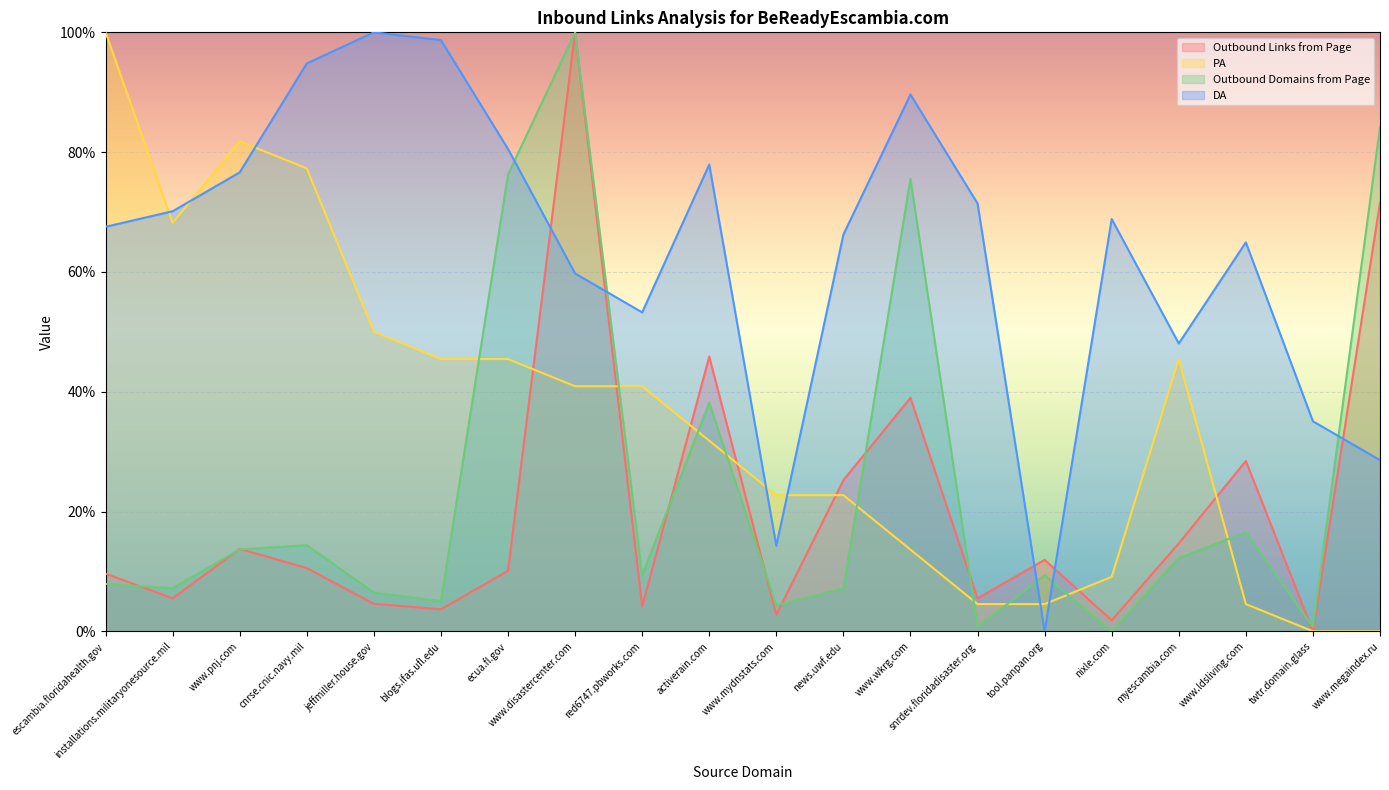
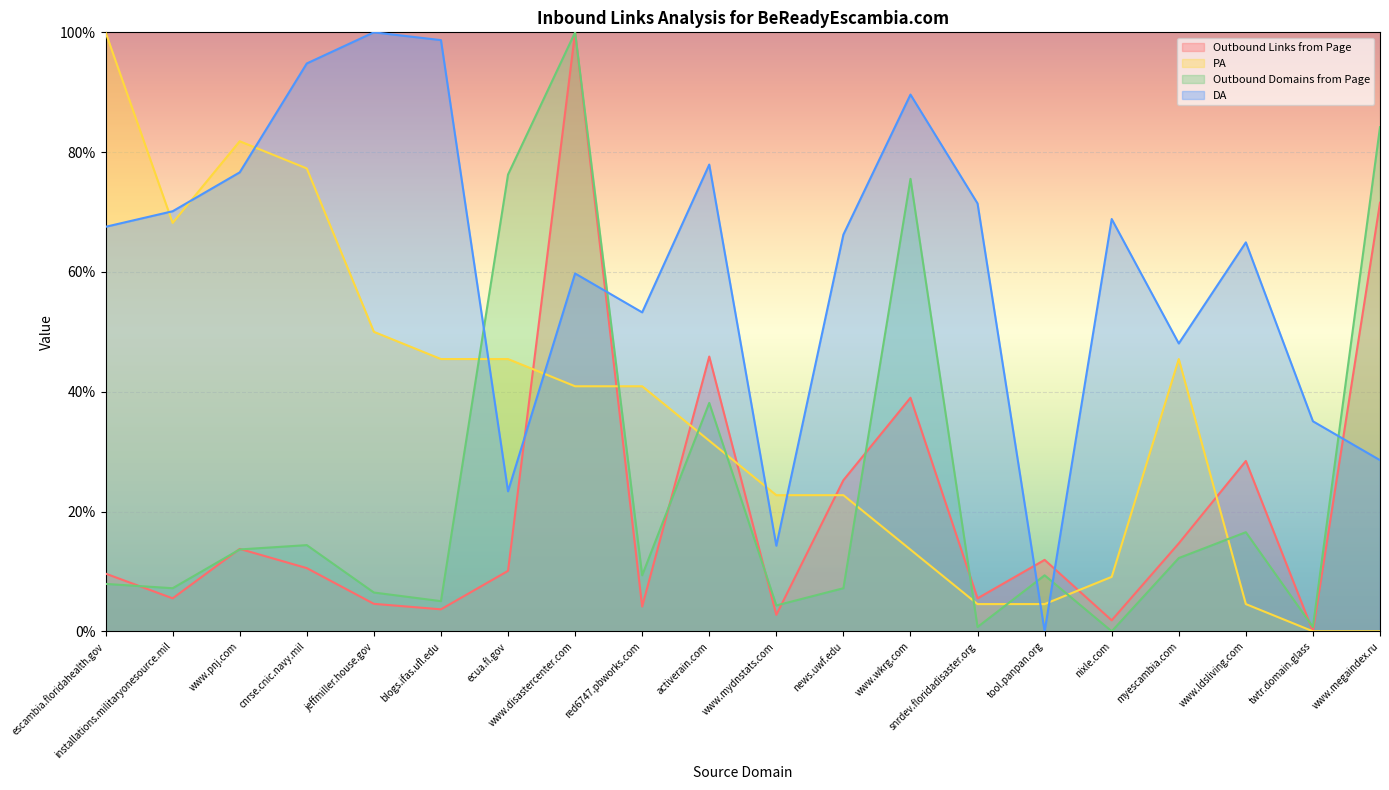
DA, ecua.fl.gov: 81% -> 23%
